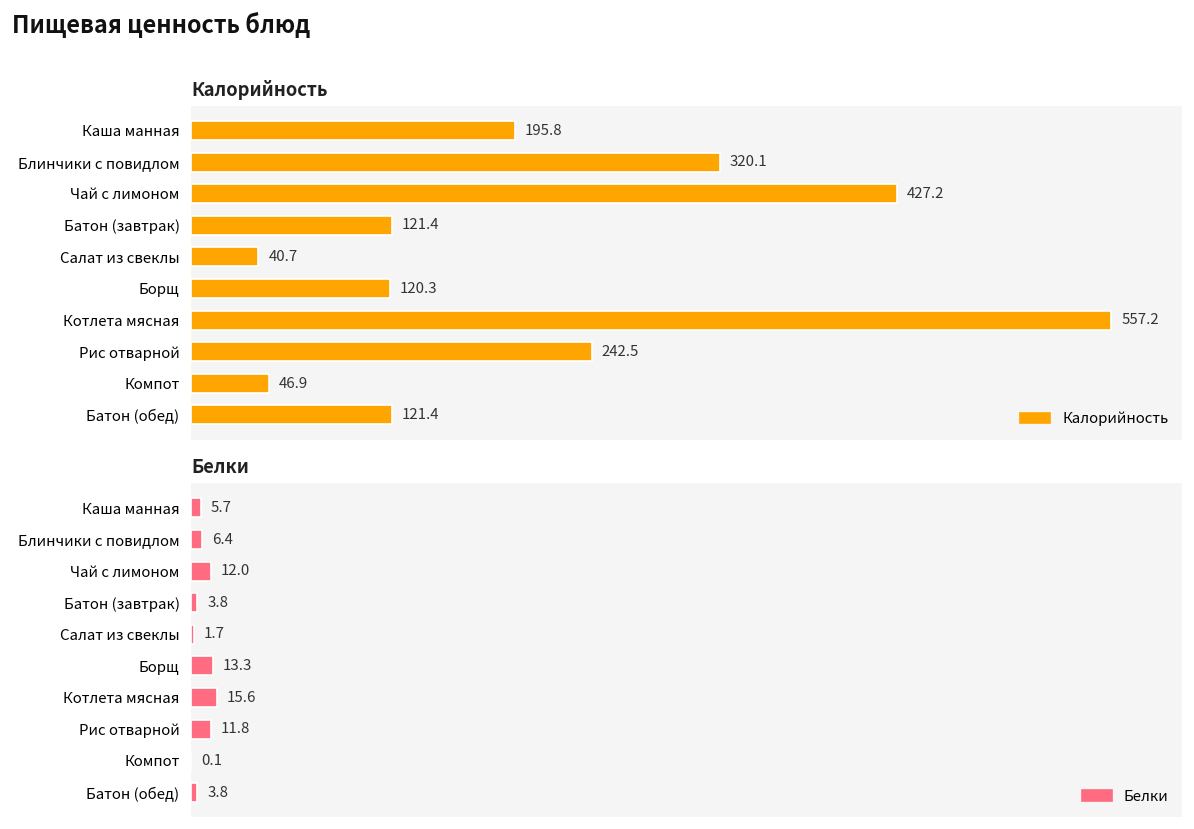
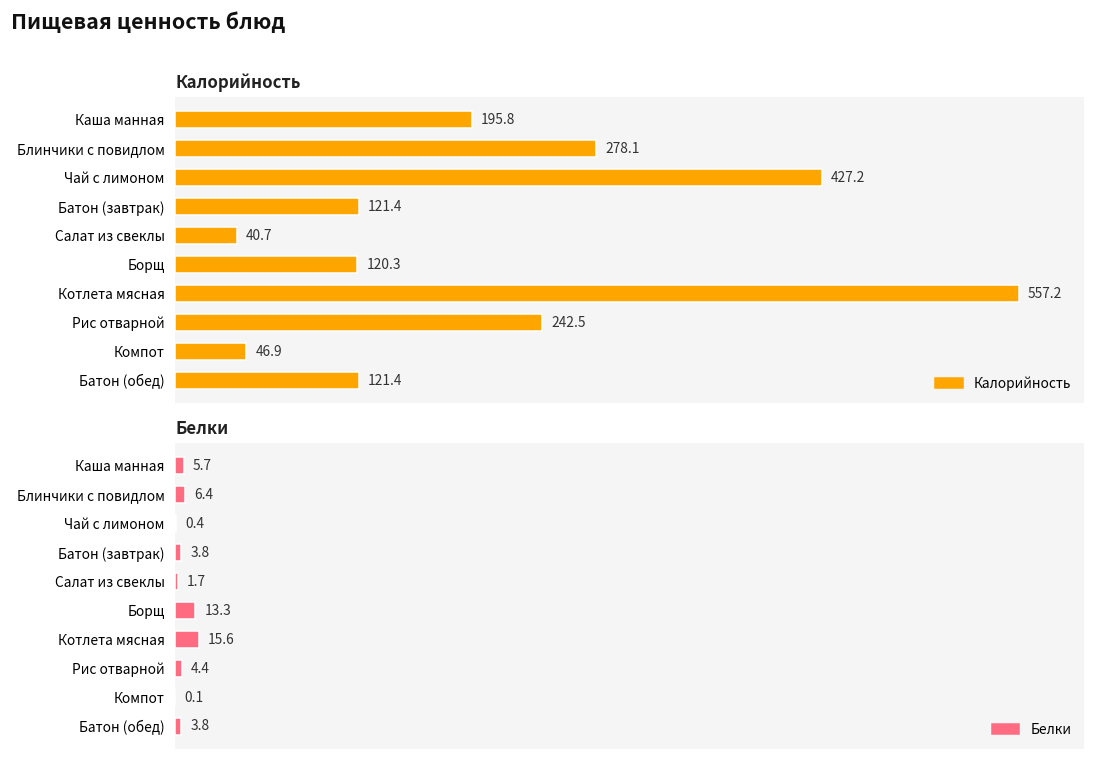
Калорийность, Блинчики с повидлом: 320.1 -> 278.1
Белки, Чай с лимоном: 12.0 -> 0.4
Белки, Рис отварной: 11.8 -> 4.4
